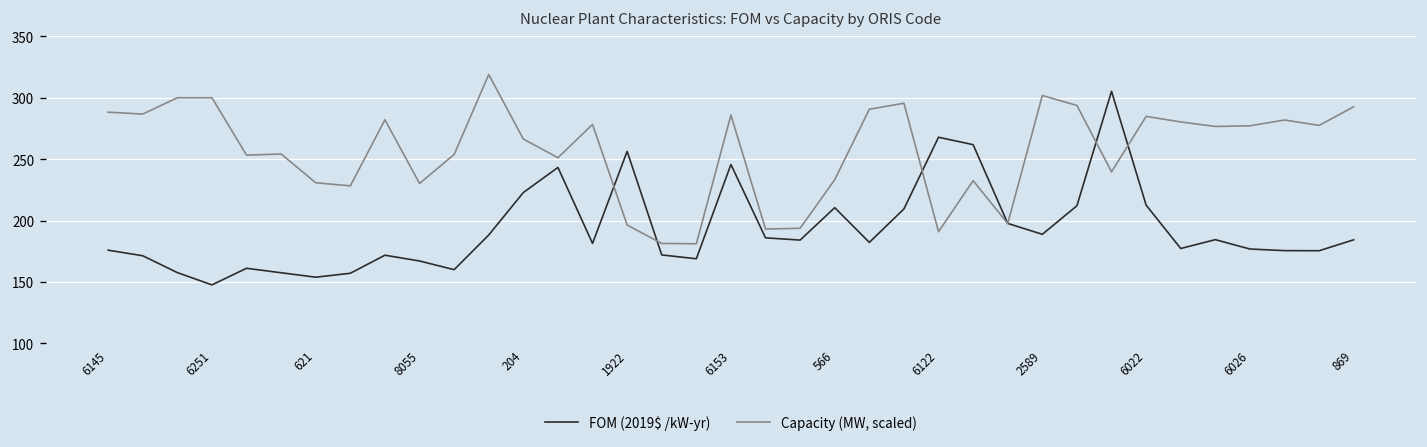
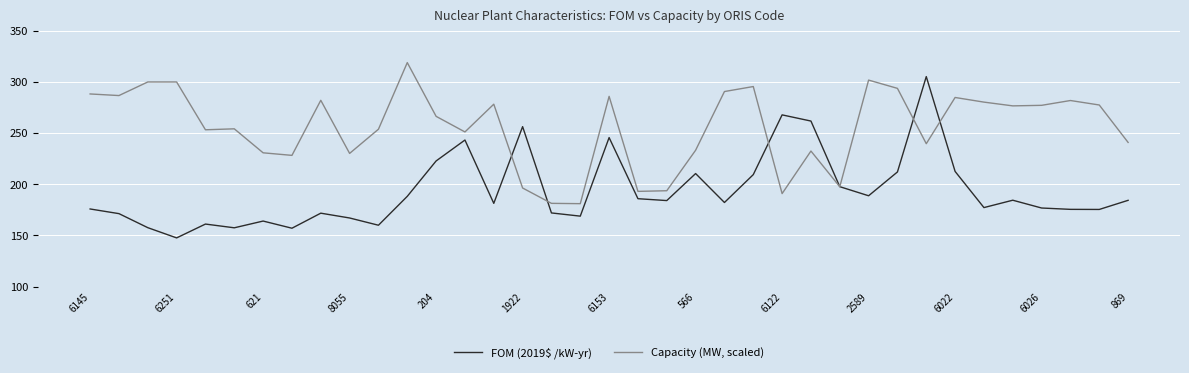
FOM (2019$ /kW-yr), 621: 154 -> 164
Capacity (MW, scaled), 869: 293 -> 241
